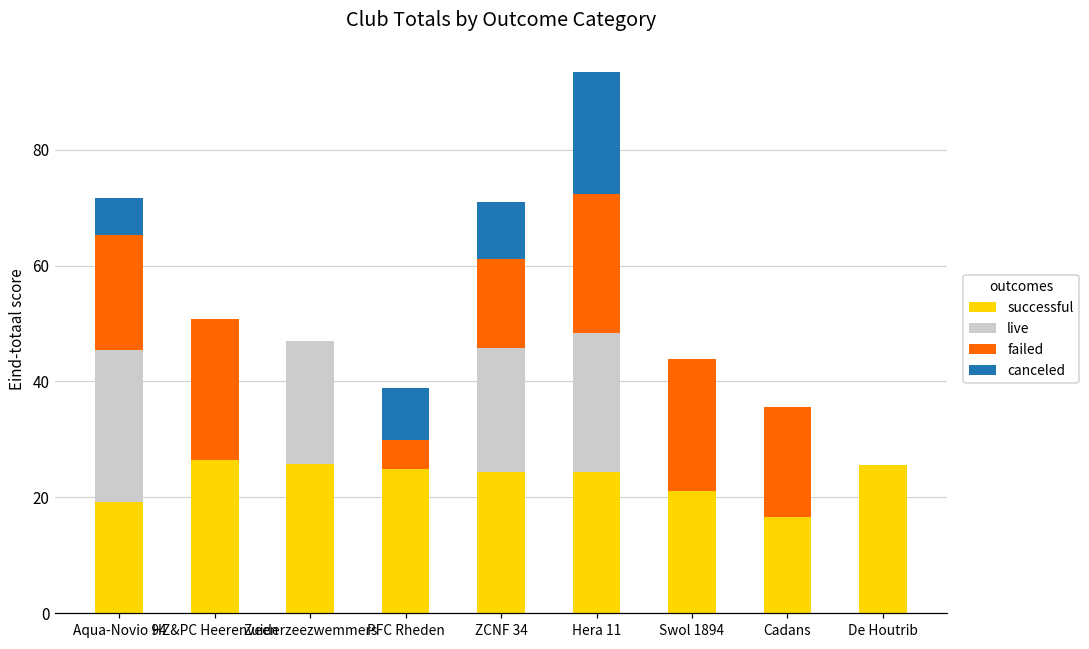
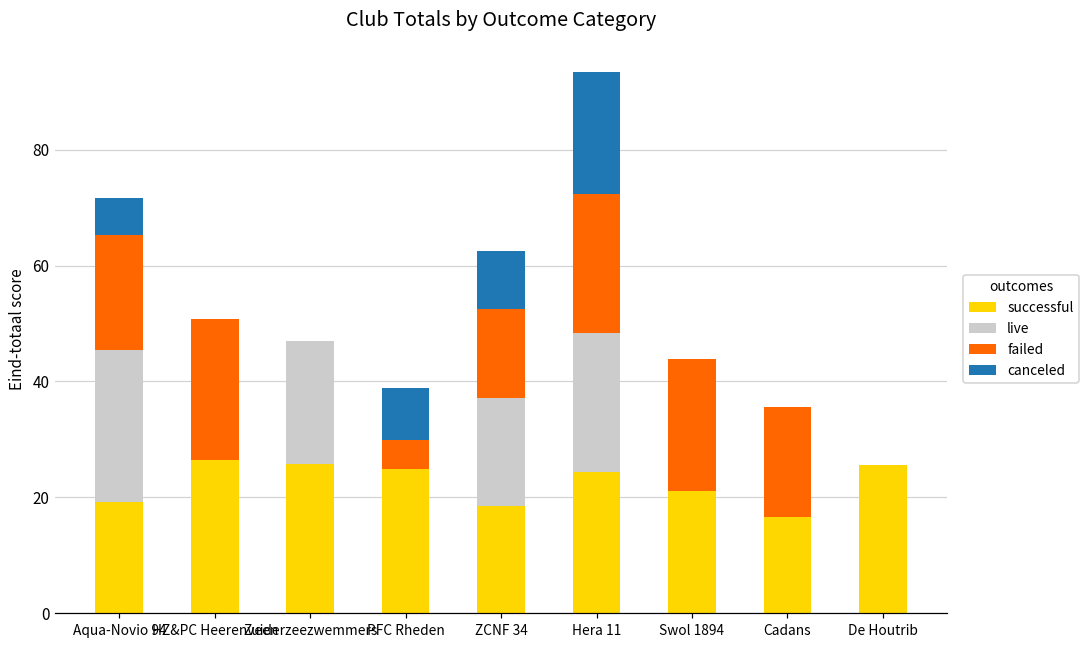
successful, ZCNF 34: 24 -> 18
live, ZCNF 34: 21 -> 19
